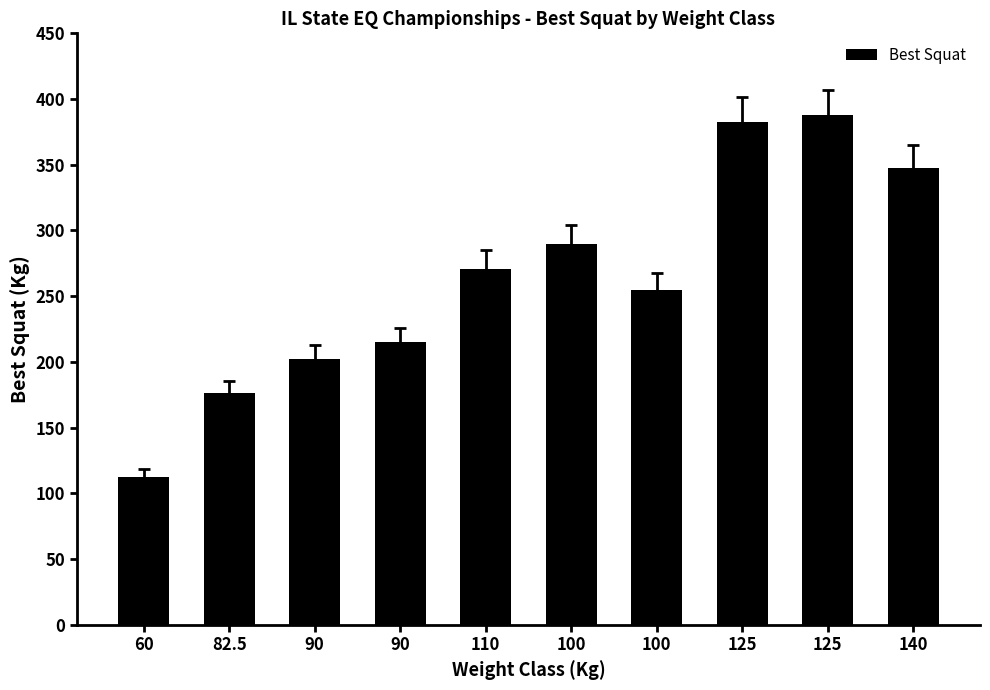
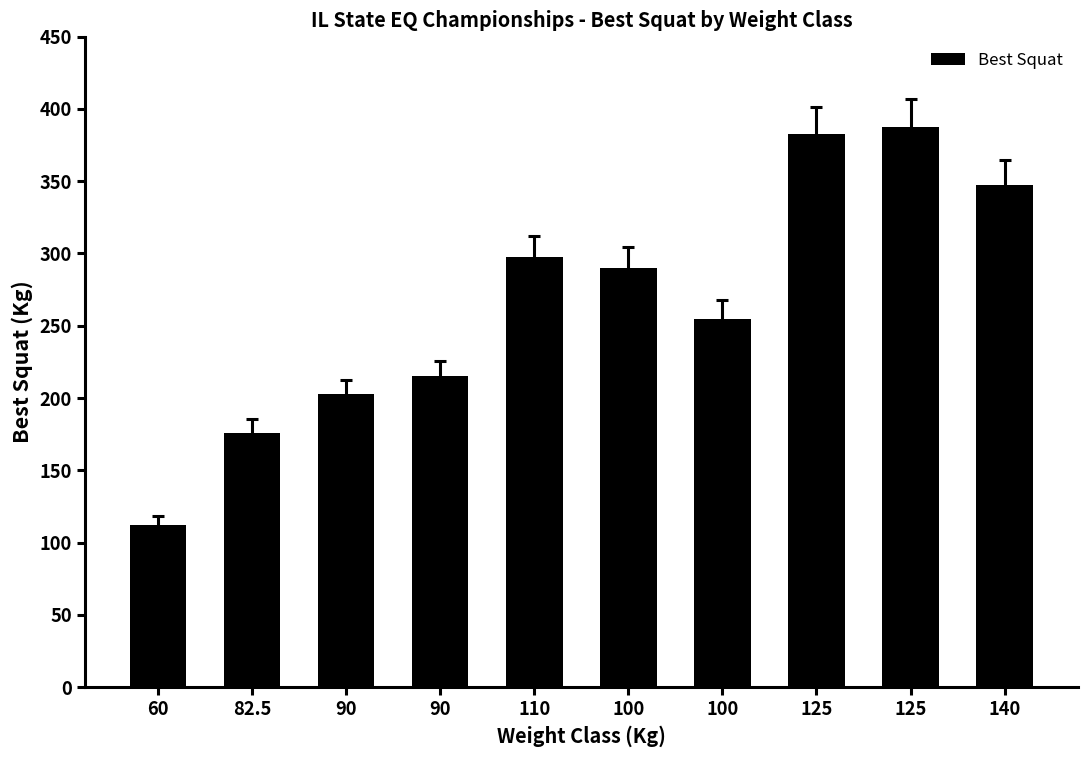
Best Squat, 110: 270 -> 298
